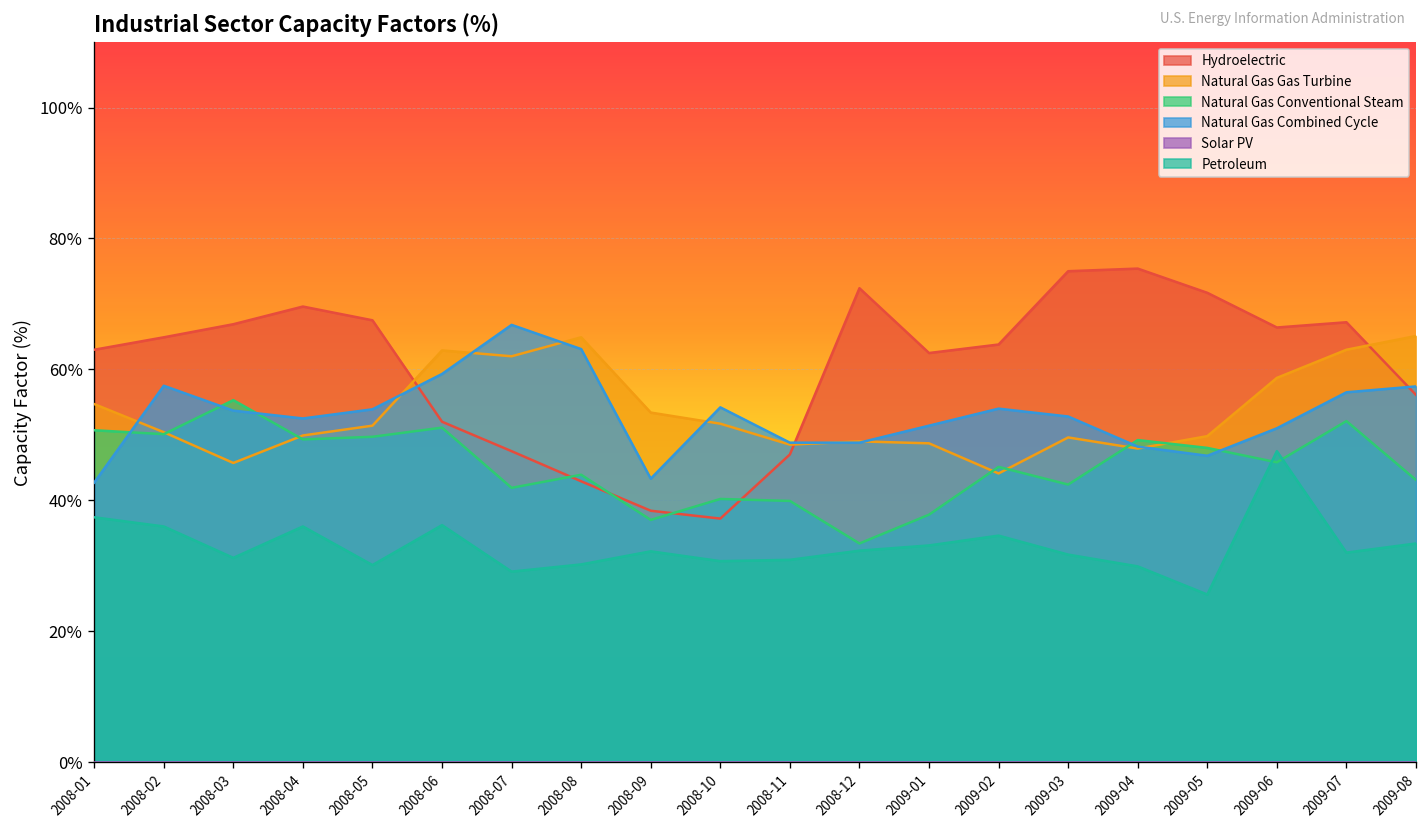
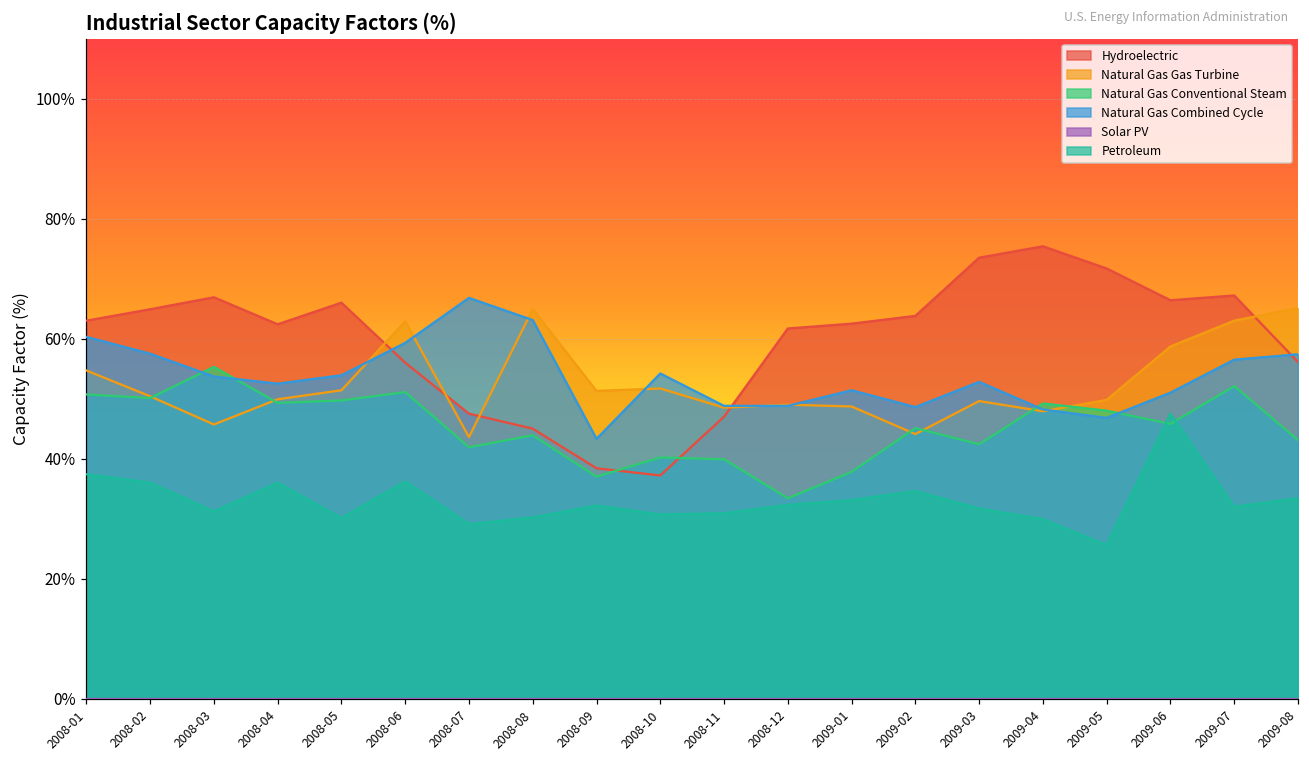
Natural Gas Combined Cycle, 2008-01: 43% -> 60%
Hydroelectric, 2008-04: 70% -> 62%
Hydroelectric, 2008-05: 68% -> 66%
Hydroelectric, 2008-06: 52% -> 56%
Natural Gas Gas Turbine, 2008-07: 62% -> 44%
Hydroelectric, 2008-08: 43% -> 45%
Natural Gas Gas Turbine, 2008-09: 53% -> 51%
Hydroelectric, 2008-12: 72% -> 62%
Natural Gas Combined Cycle, 2009-02: 54% -> 49%
Hydroelectric, 2009-03: 75% -> 74%
